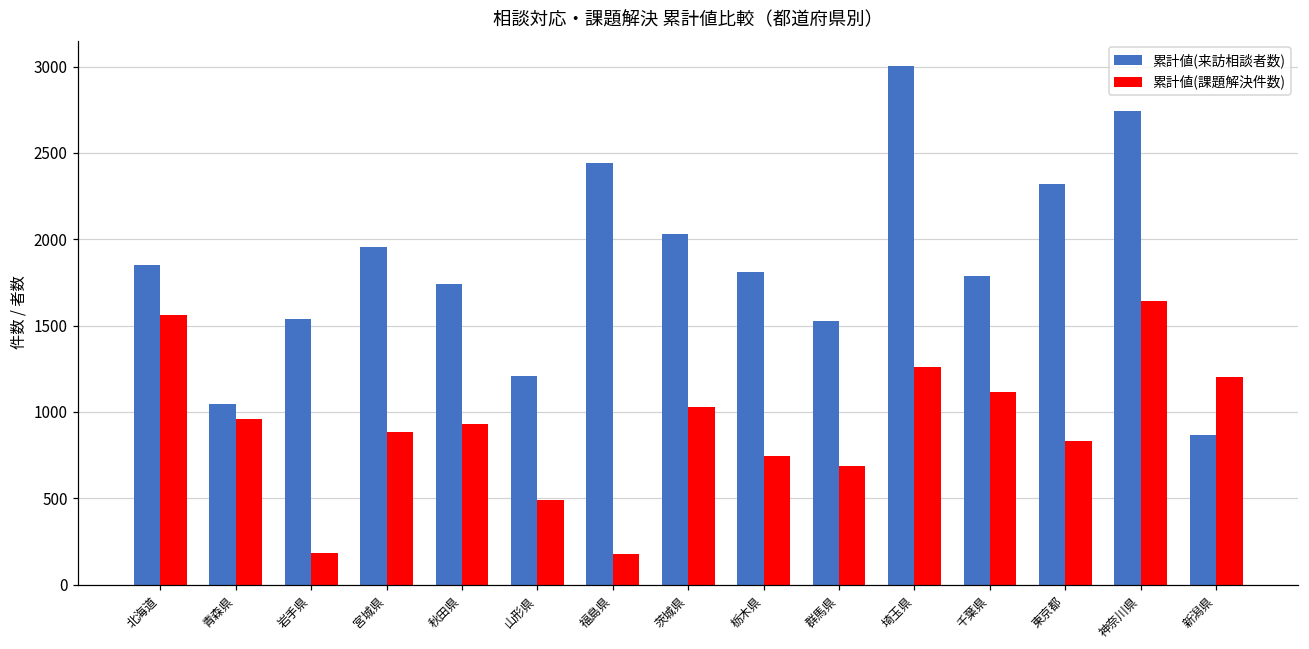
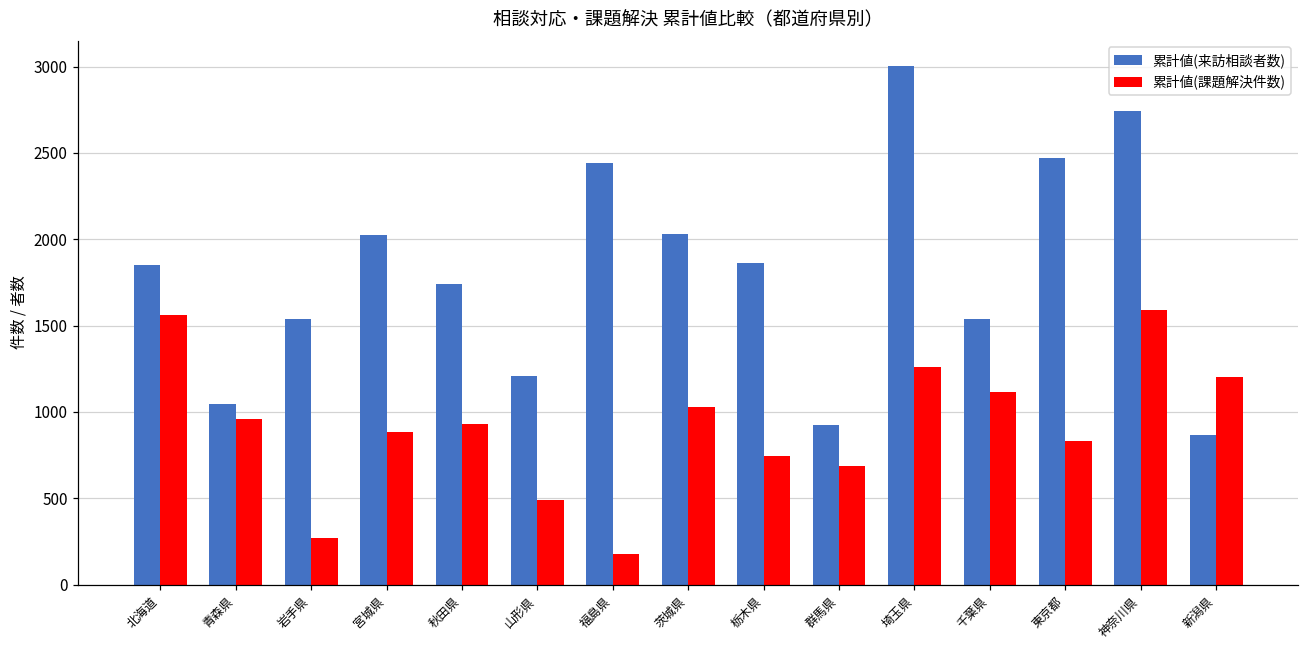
累計値(課題解決件数), 岩手県: 180 -> 270
累計値(来訪相談者数), 宮城県: 1960 -> 2020
累計値(来訪相談者数), 栃木県: 1810 -> 1860
累計値(来訪相談者数), 群馬県: 1530 -> 930
累計値(来訪相談者数), 千葉県: 1790 -> 1540
累計値(来訪相談者数), 東京都: 2320 -> 2470
累計値(課題解決件数), 神奈川県: 1640 -> 1590
